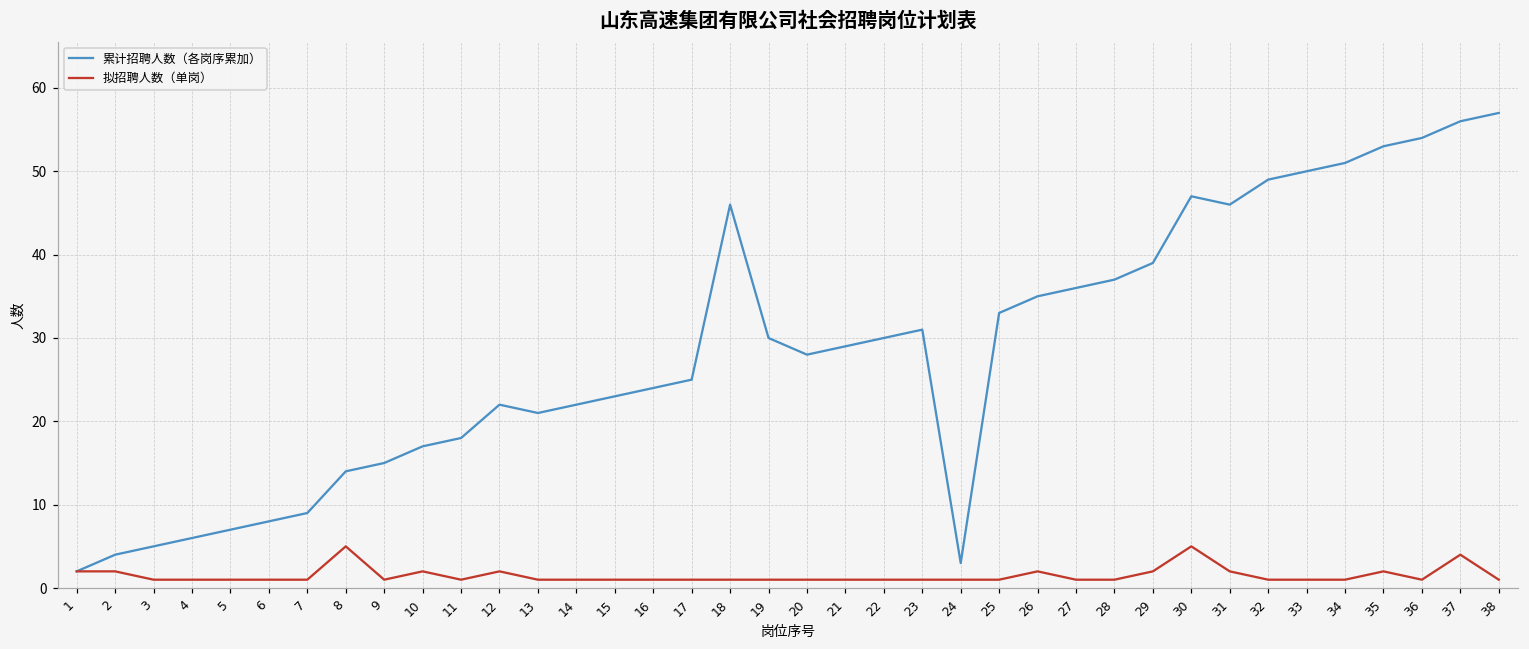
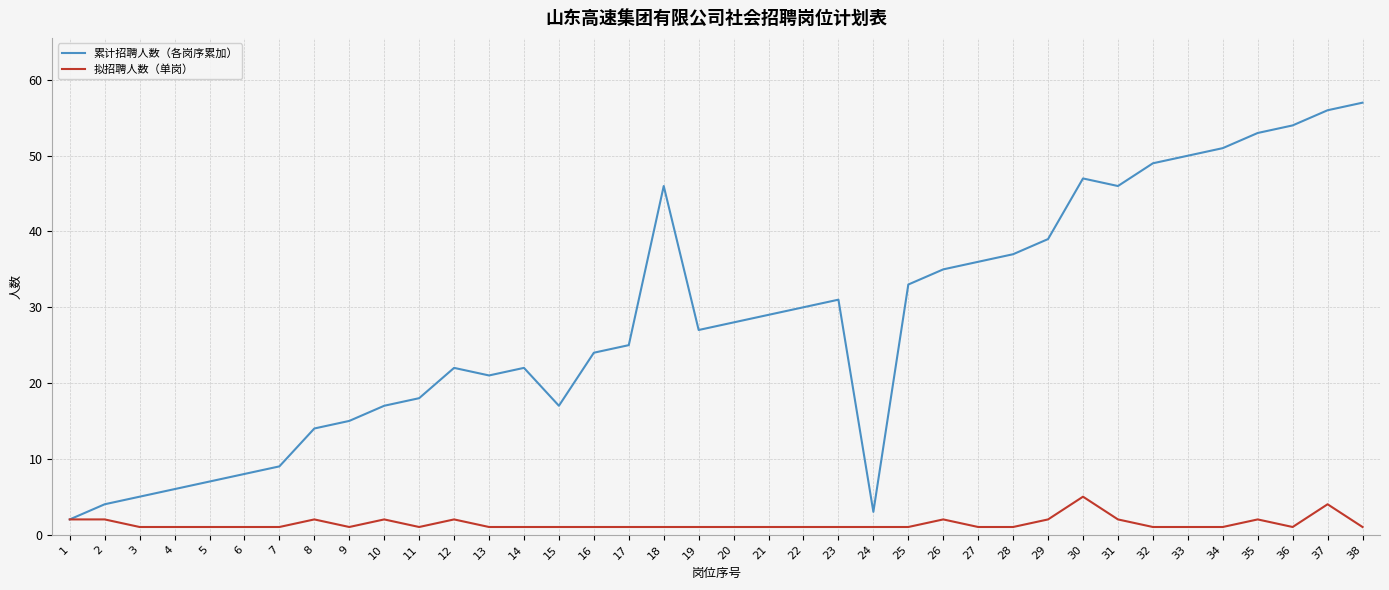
拟招聘人数（单岗）, 8: 5 -> 2
累计招聘人数（各岗序累加）, 15: 23 -> 17
累计招聘人数（各岗序累加）, 19: 30 -> 27
